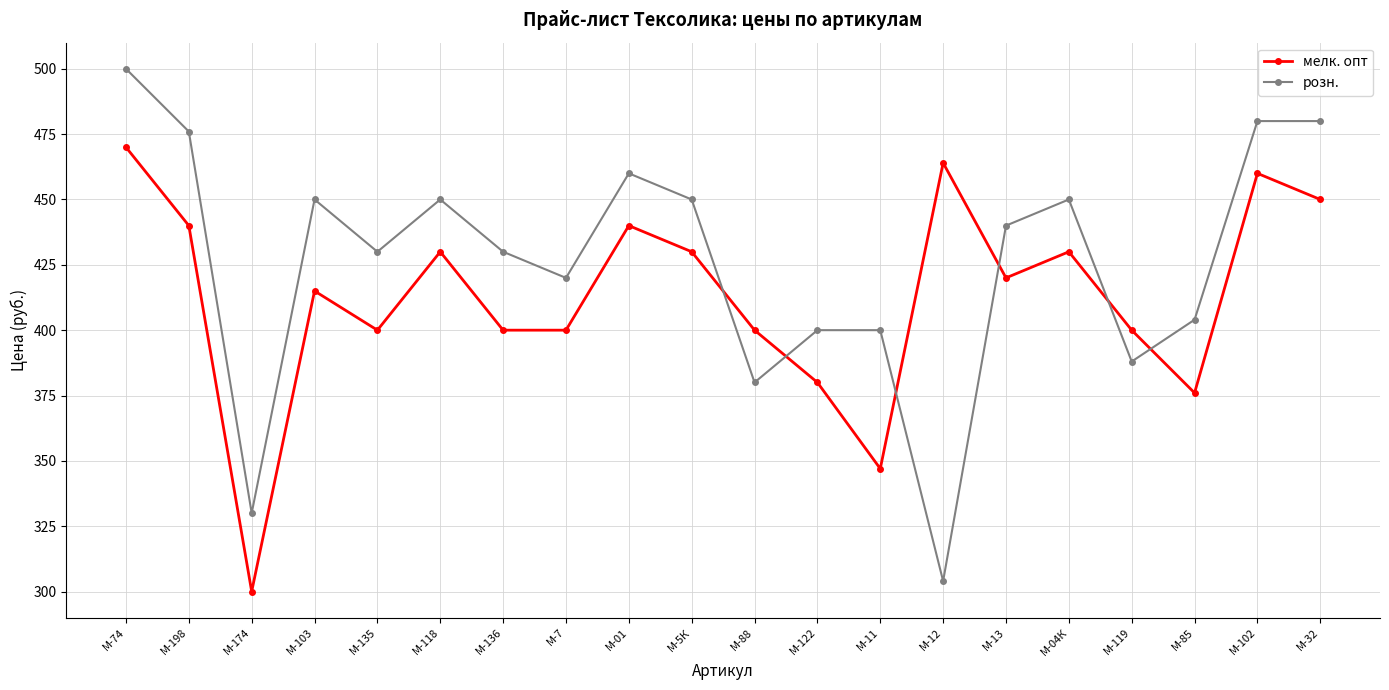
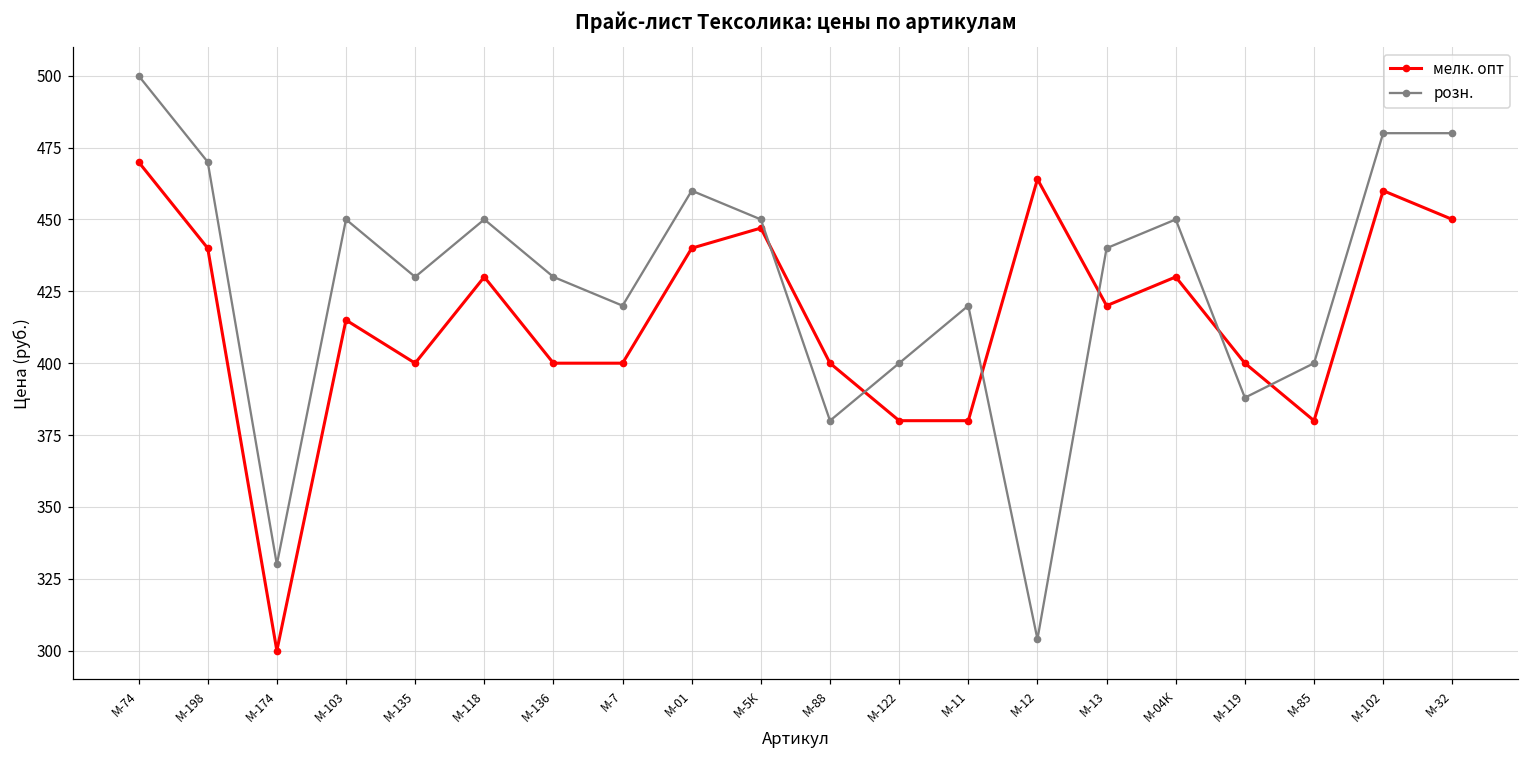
розн., М-198: 476 -> 470
мелк. опт, М-5К: 430 -> 447
мелк. опт, М-11: 347 -> 380
розн., М-11: 400 -> 420
мелк. опт, М-85: 376 -> 380
розн., М-85: 404 -> 400
